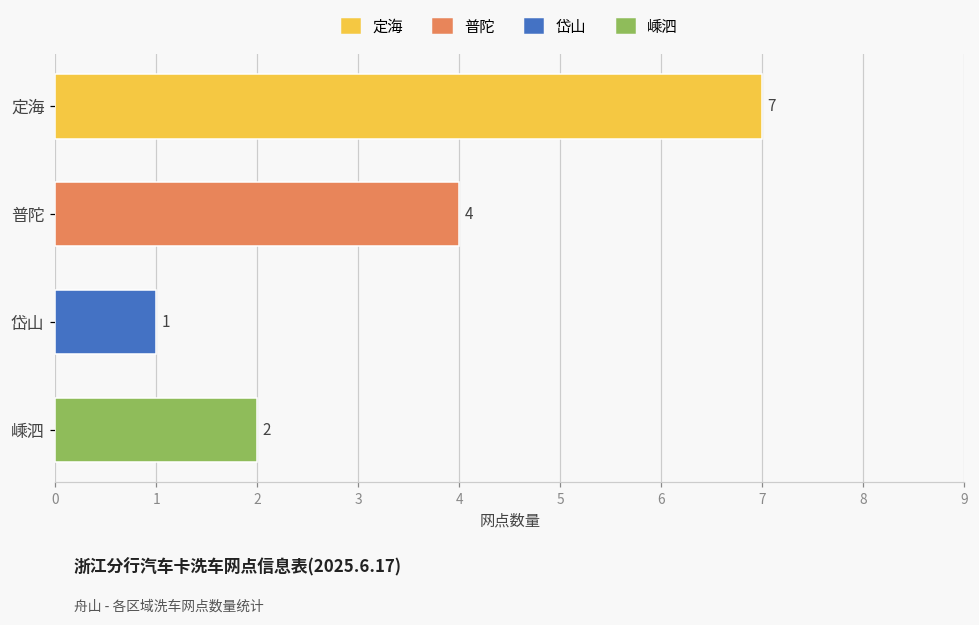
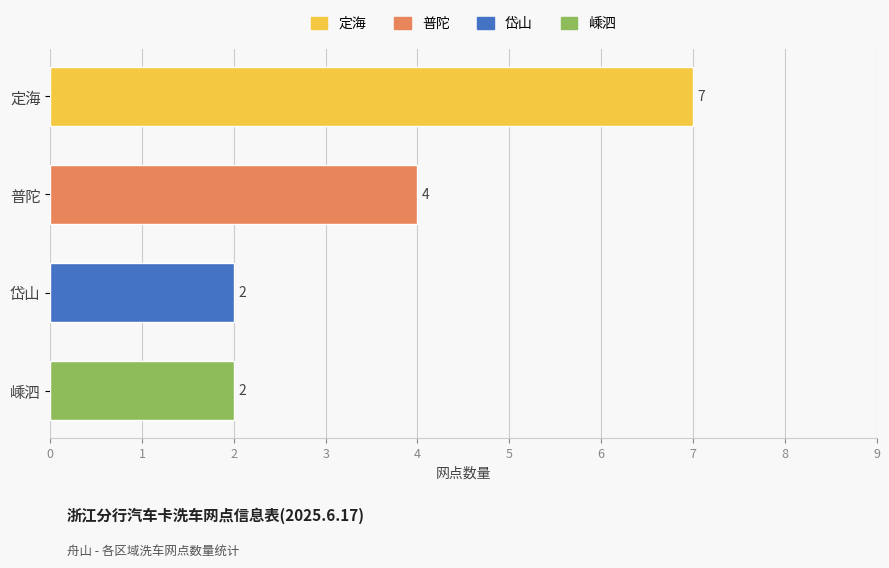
岱山: 1 -> 2
